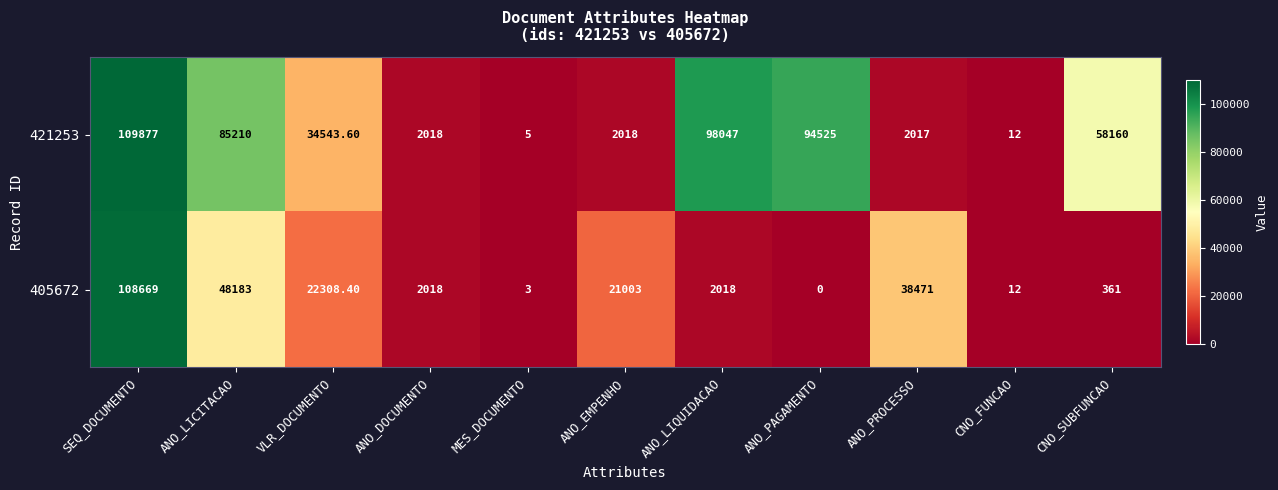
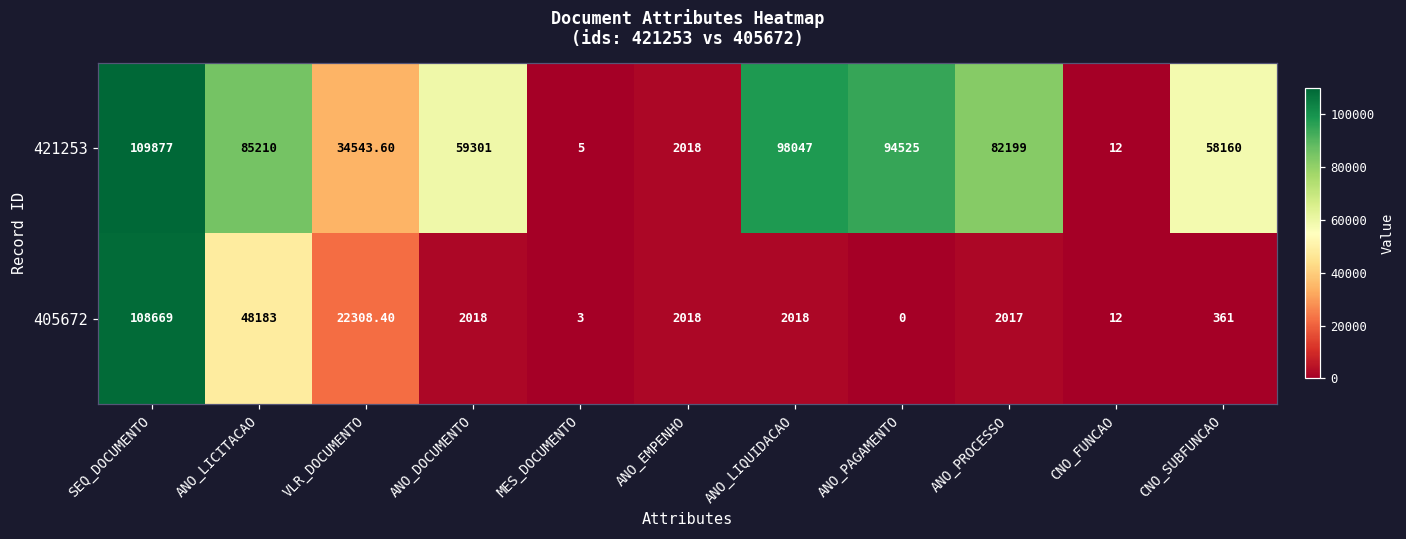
421253, ANO_DOCUMENTO: 2018 -> 59301
421253, ANO_PROCESSO: 2017 -> 82199
405672, ANO_EMPENHO: 21003 -> 2018
405672, ANO_PROCESSO: 38471 -> 2017
